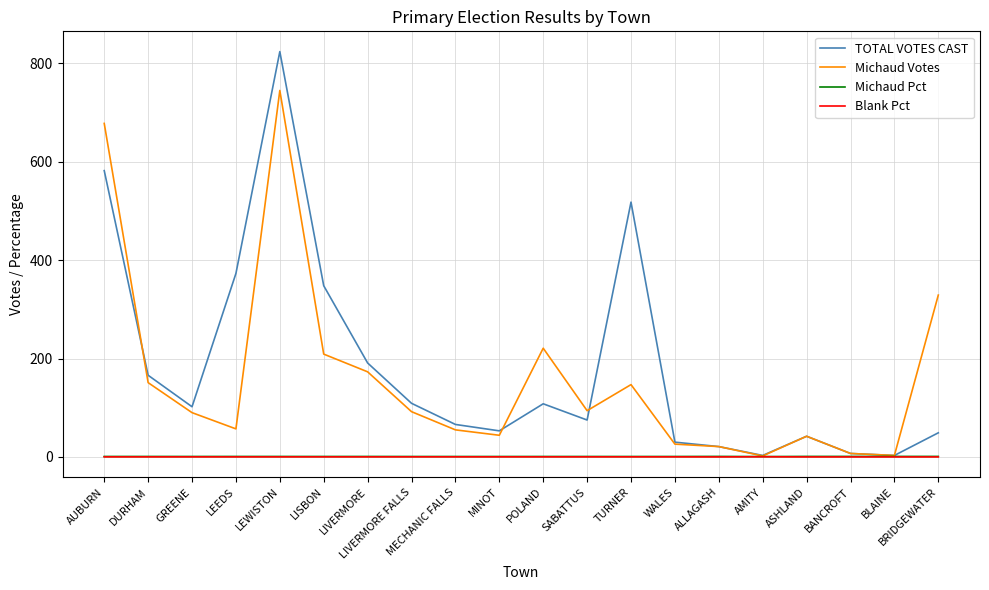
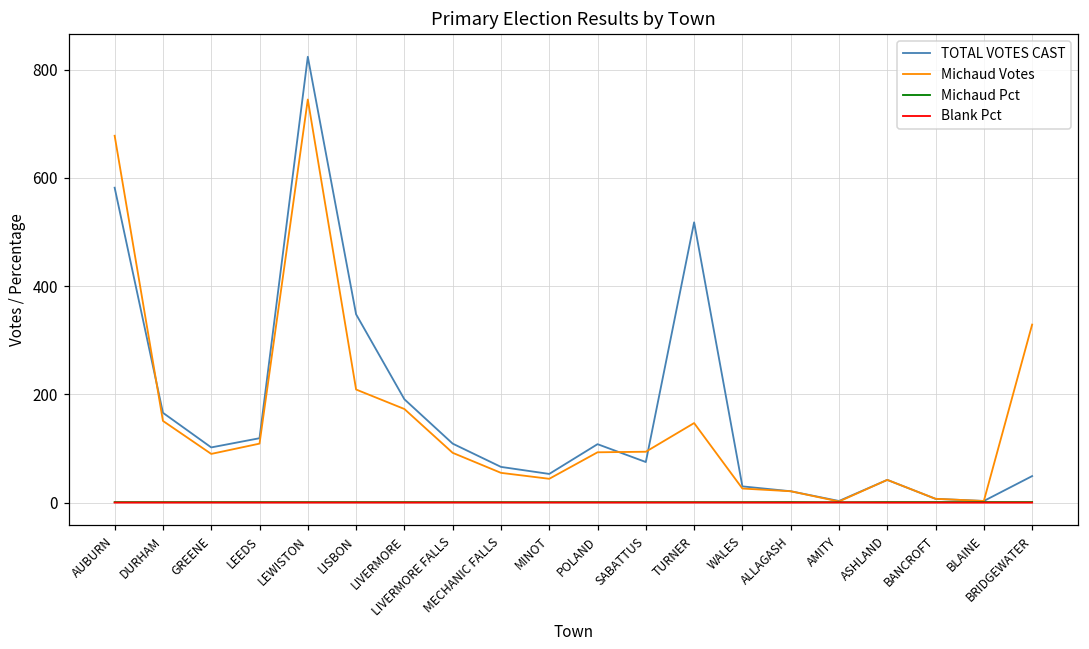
TOTAL VOTES CAST, LEEDS: 370 -> 120
Michaud Votes, LEEDS: 60 -> 110
Michaud Votes, POLAND: 220 -> 90
